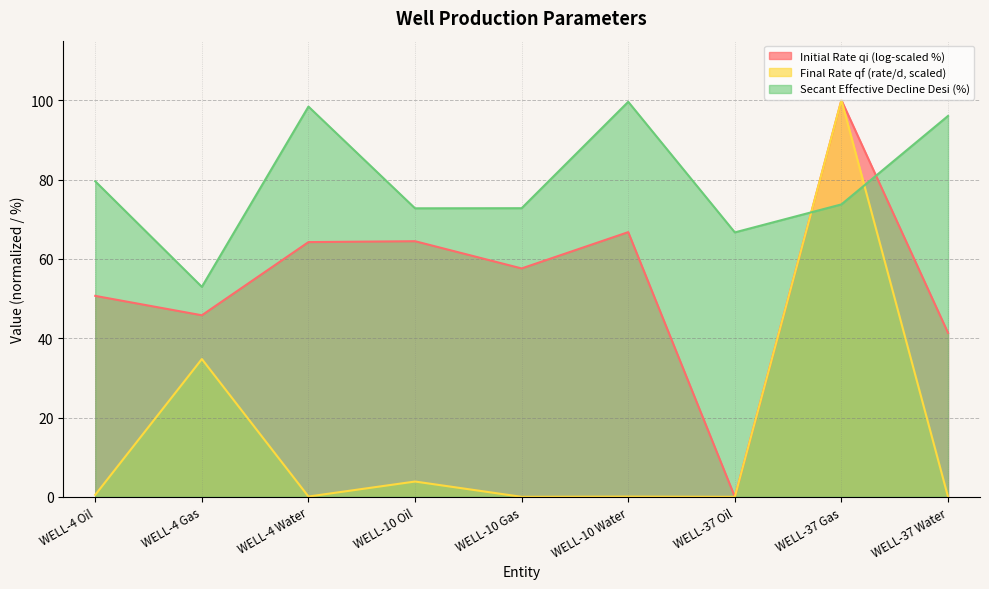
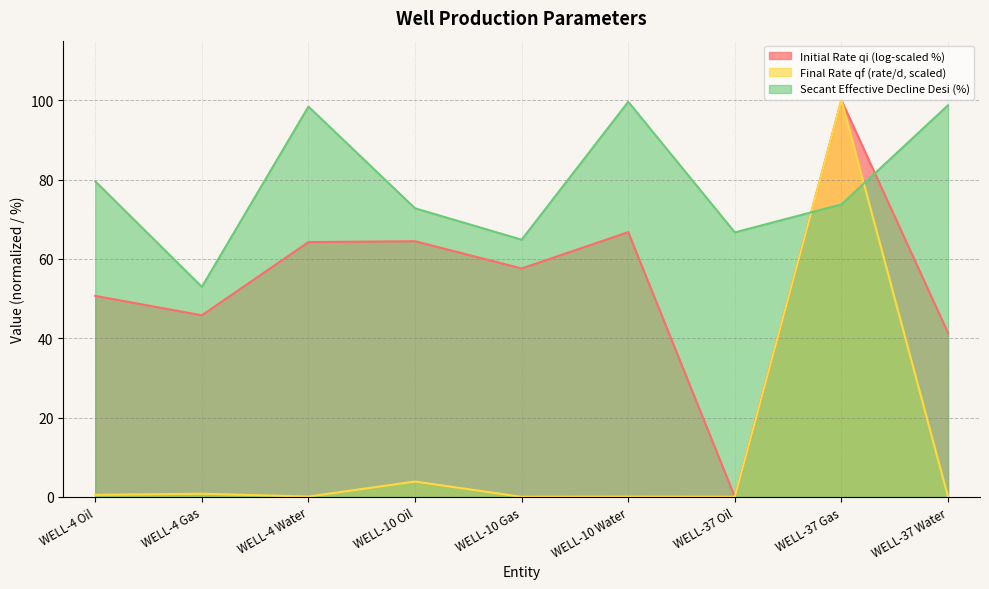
Final Rate qf (rate/d, scaled), WELL-4 Gas: 35 -> 1
Secant Effective Decline Desi (%), WELL-10 Gas: 73 -> 65
Secant Effective Decline Desi (%), WELL-37 Water: 96 -> 99
